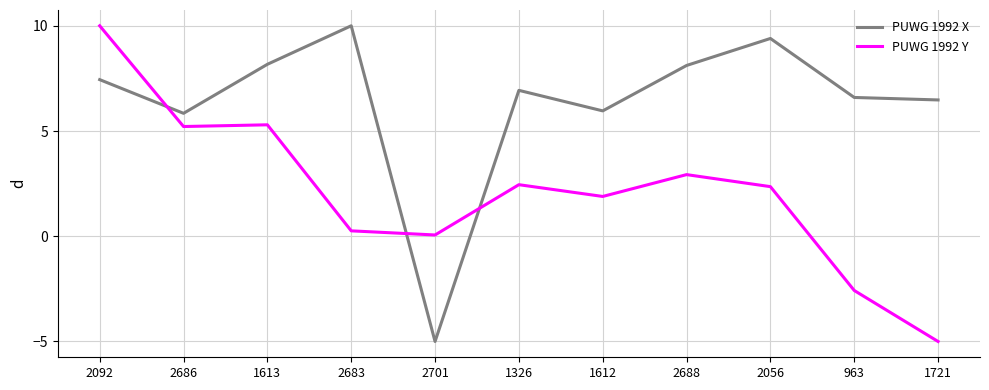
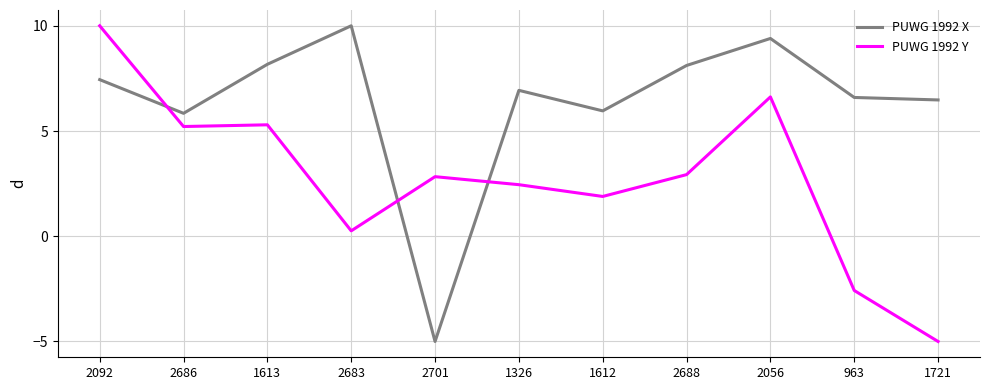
PUWG 1992 Y, 2701: 0.1 -> 2.8
PUWG 1992 Y, 2056: 2.4 -> 6.6
